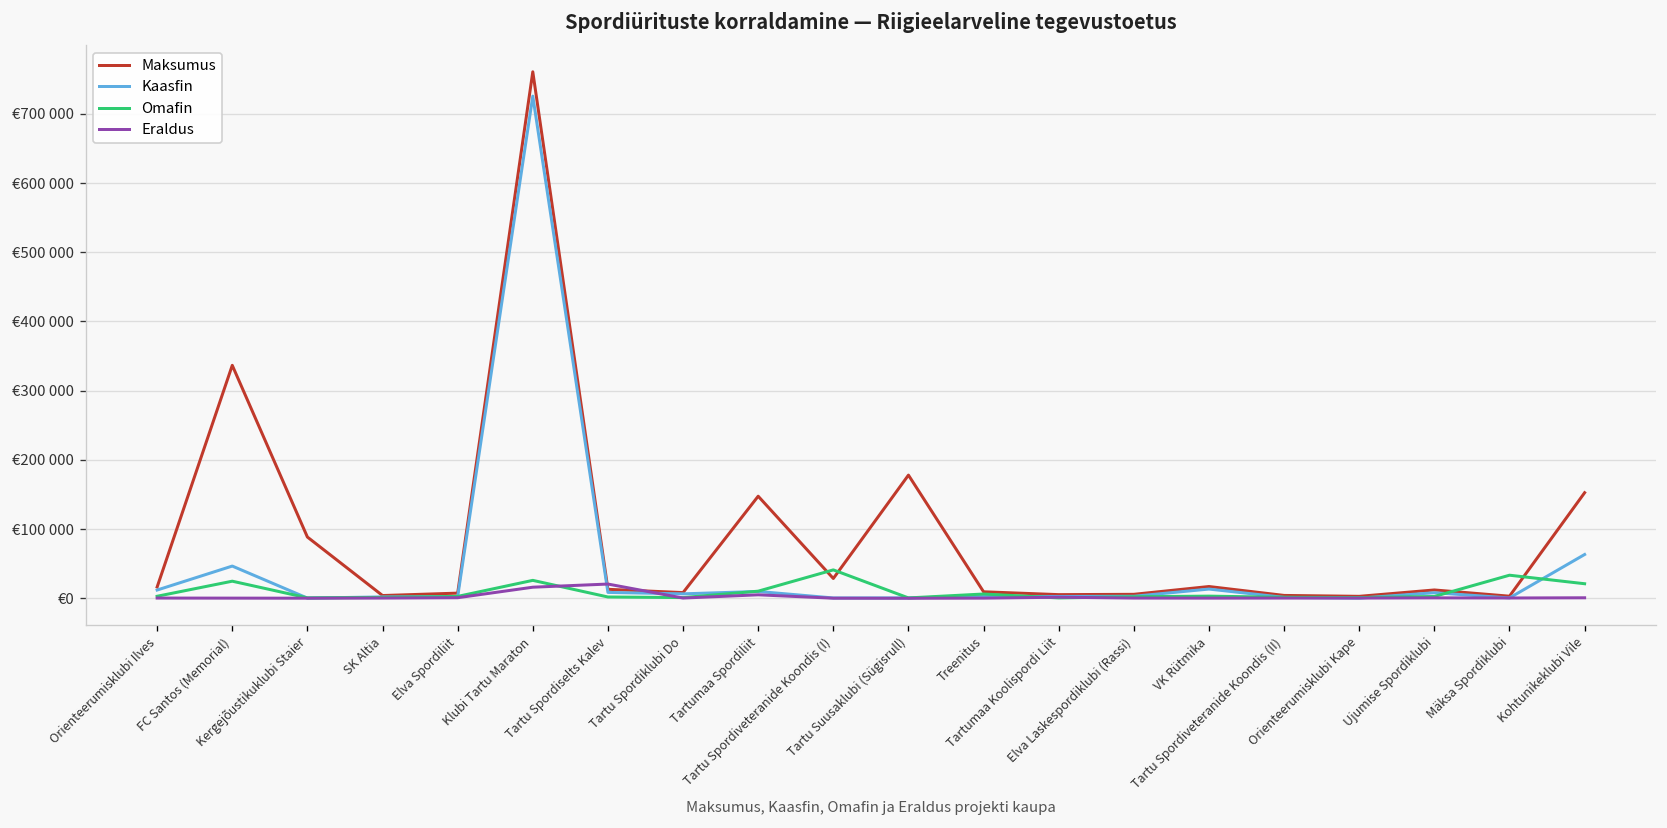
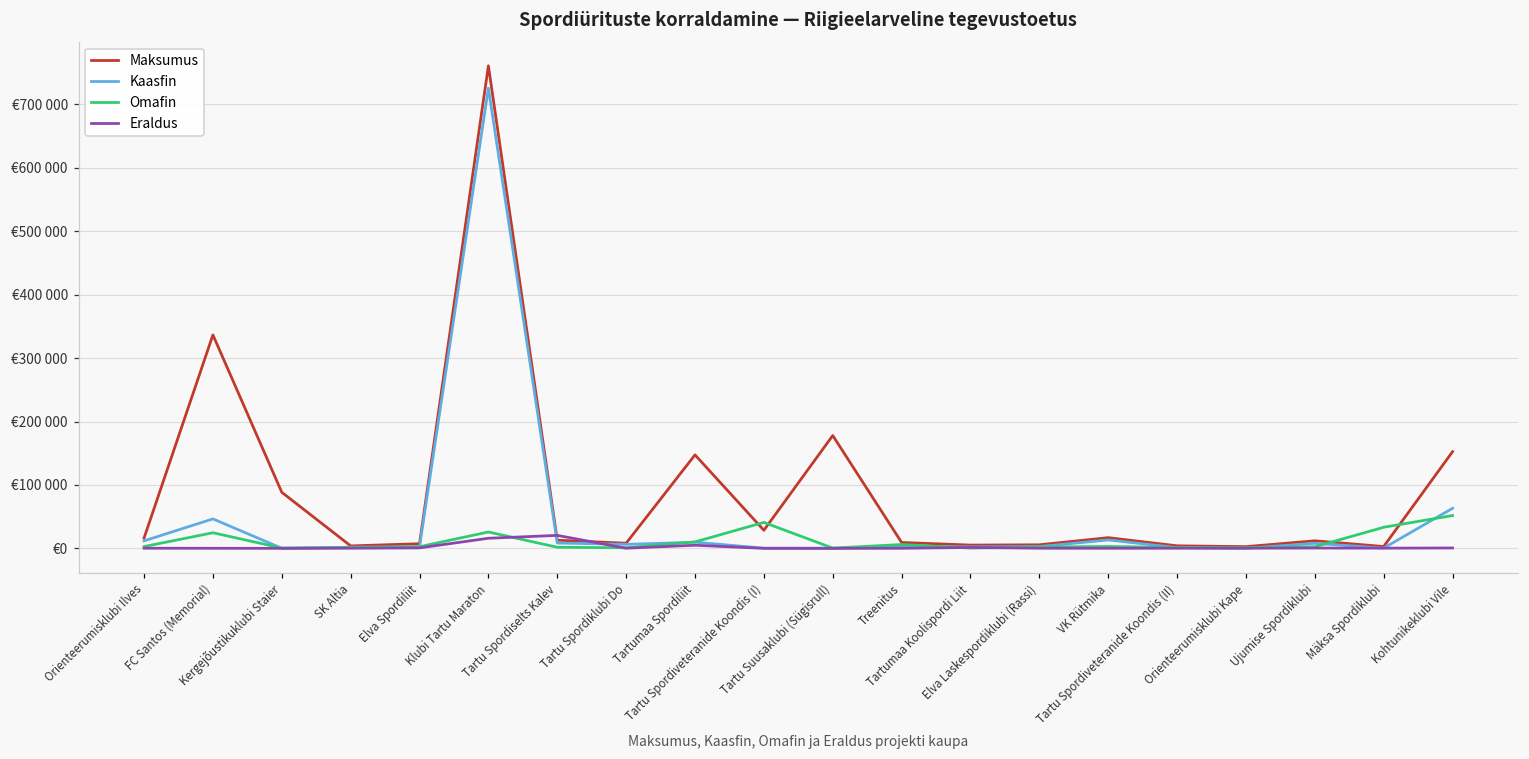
Omafin, Kohtunikeklubi Vile: €20000 -> €50000
